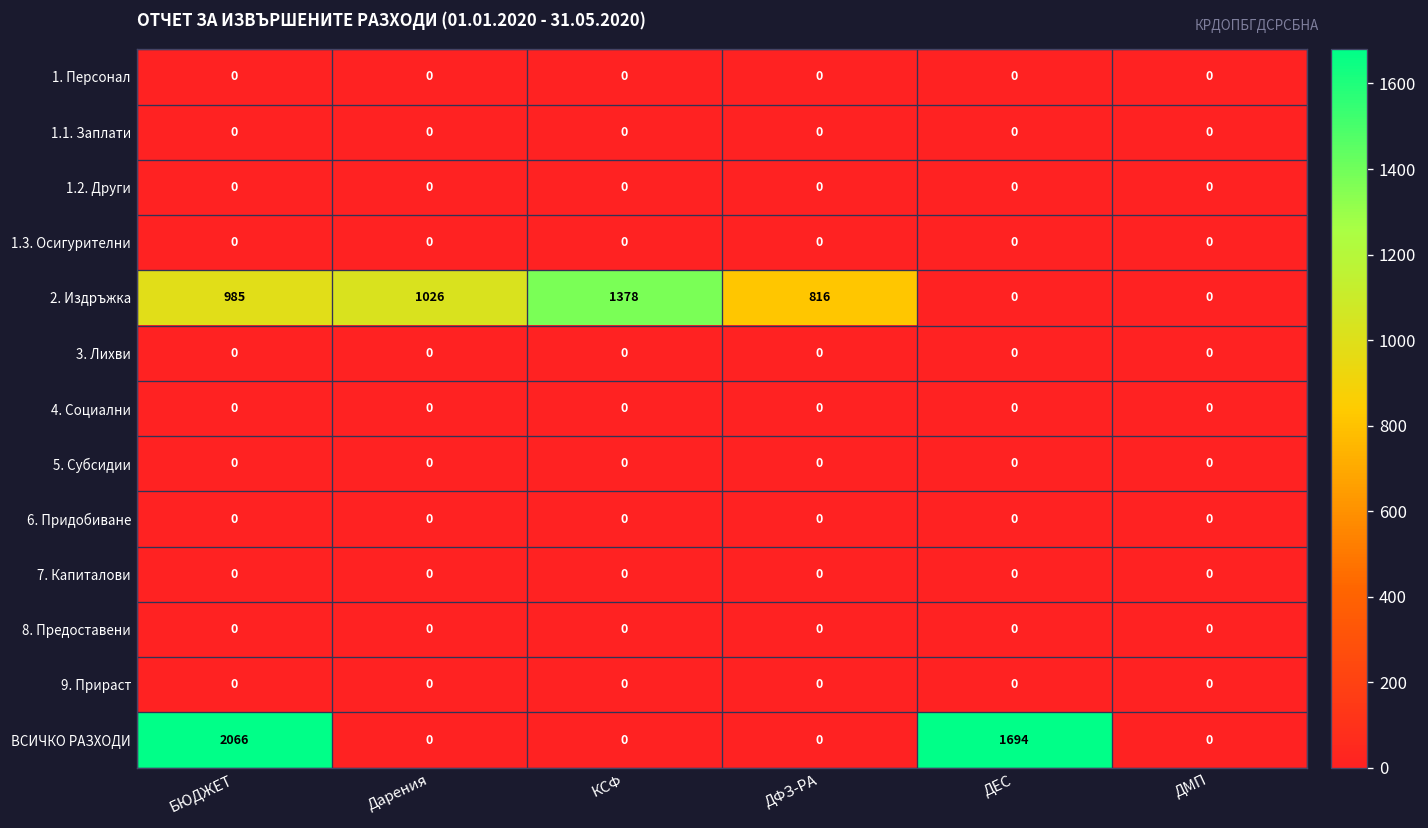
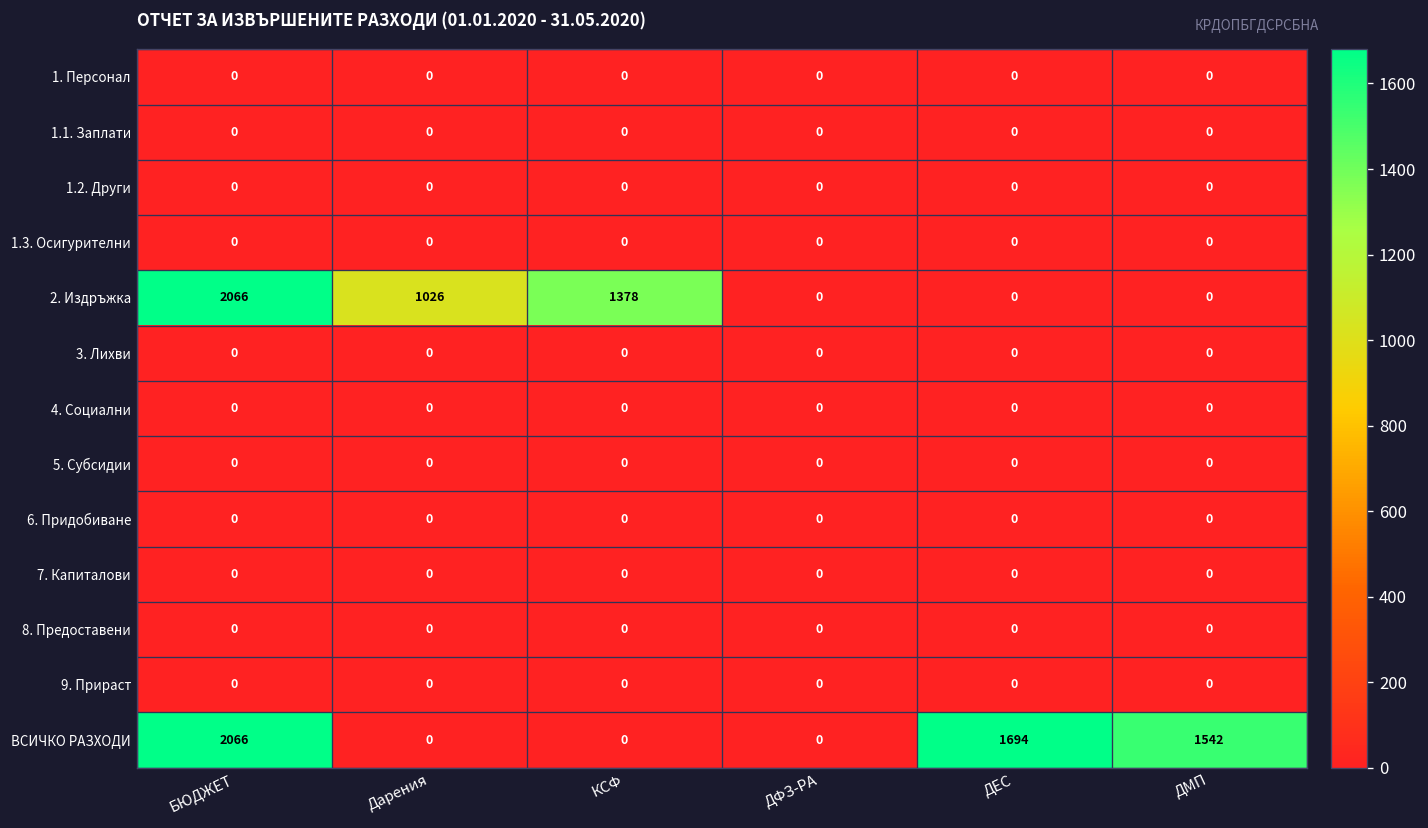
2. Издръжка, БЮДЖЕТ: 985 -> 2066
2. Издръжка, ДФЗ-РА: 816 -> 0
ВСИЧКО РАЗХОДИ, ДМП: 0 -> 1542
